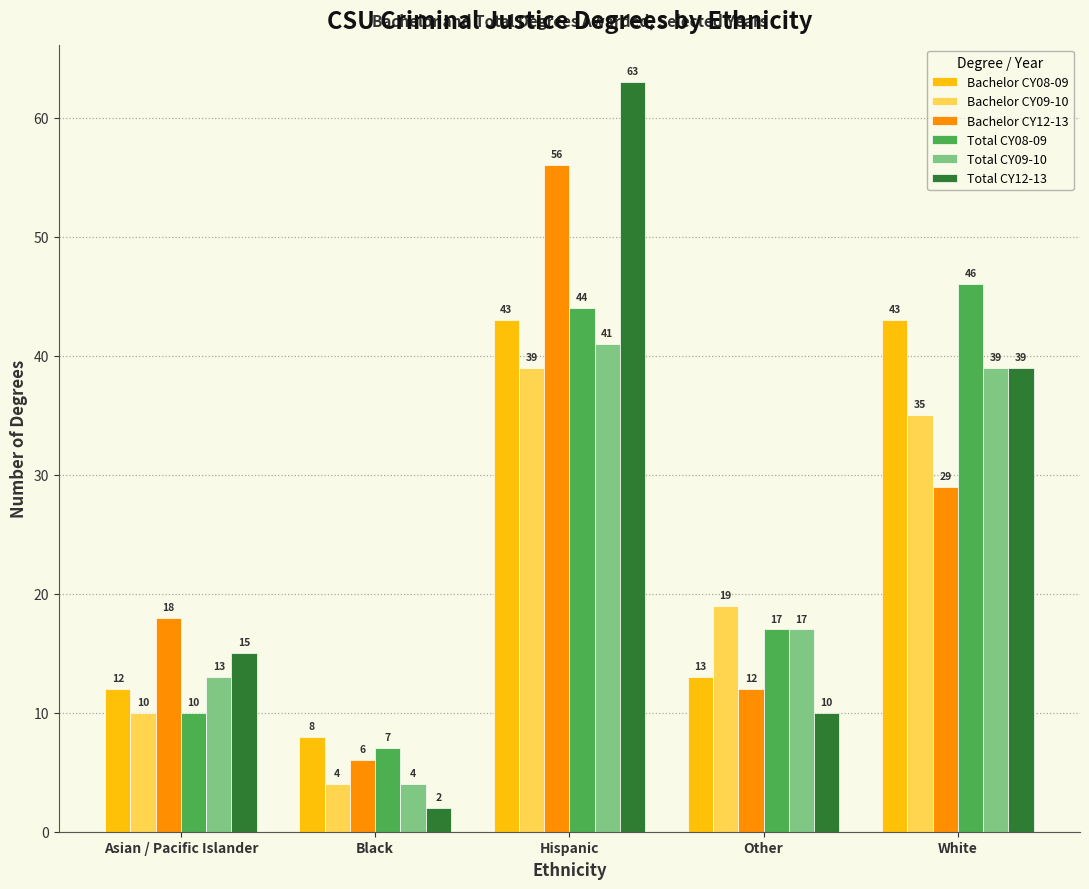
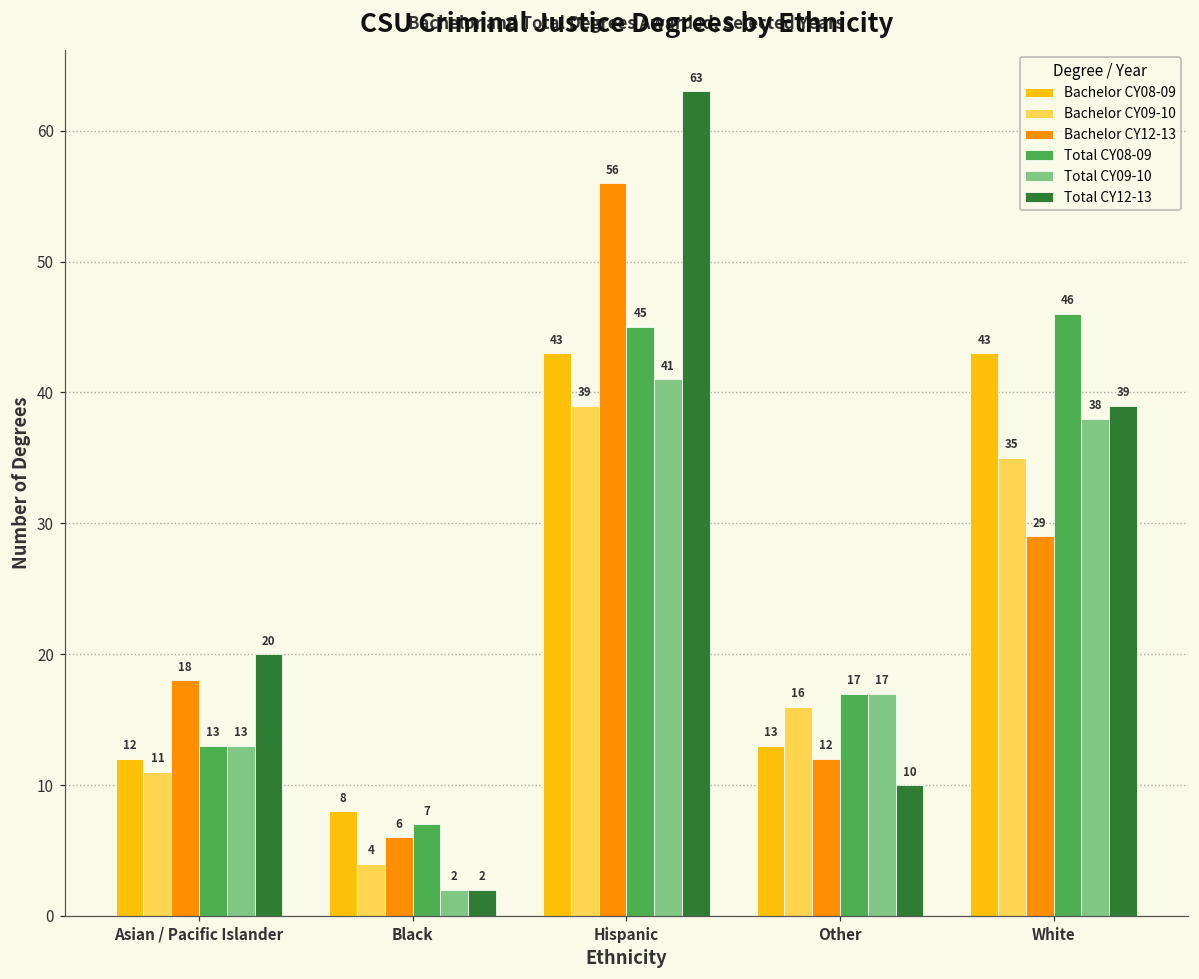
Bachelor CY09-10, Asian / Pacific Islander: 10 -> 11
Total CY08-09, Asian / Pacific Islander: 10 -> 13
Total CY12-13, Asian / Pacific Islander: 15 -> 20
Total CY09-10, Black: 4 -> 2
Total CY08-09, Hispanic: 44 -> 45
Bachelor CY09-10, Other: 19 -> 16
Total CY09-10, White: 39 -> 38
